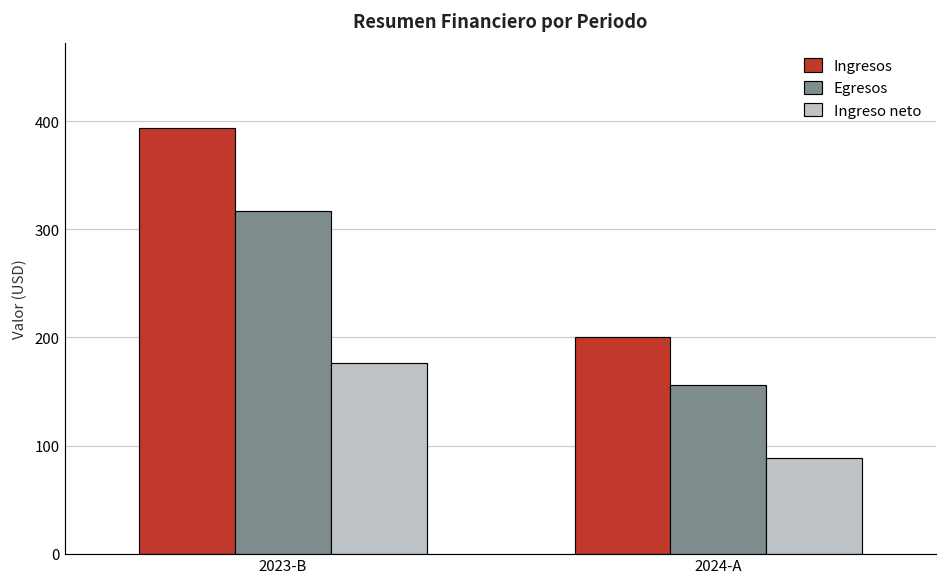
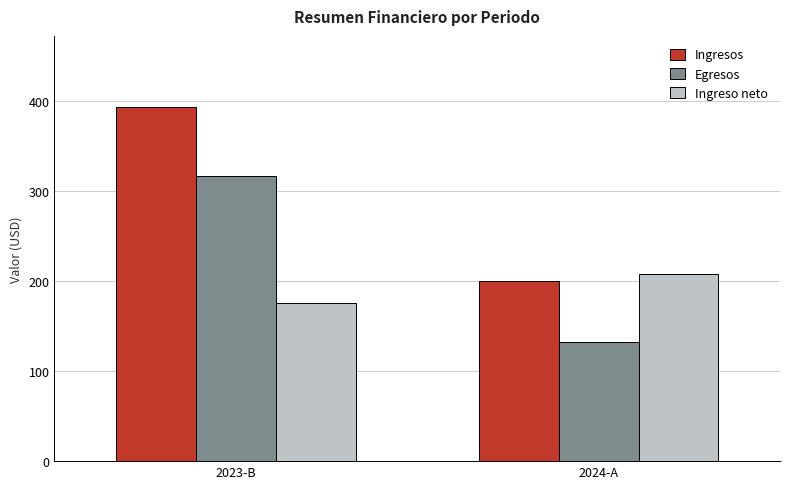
Egresos, 2024-A: 160 -> 130
Ingreso neto, 2024-A: 90 -> 210
